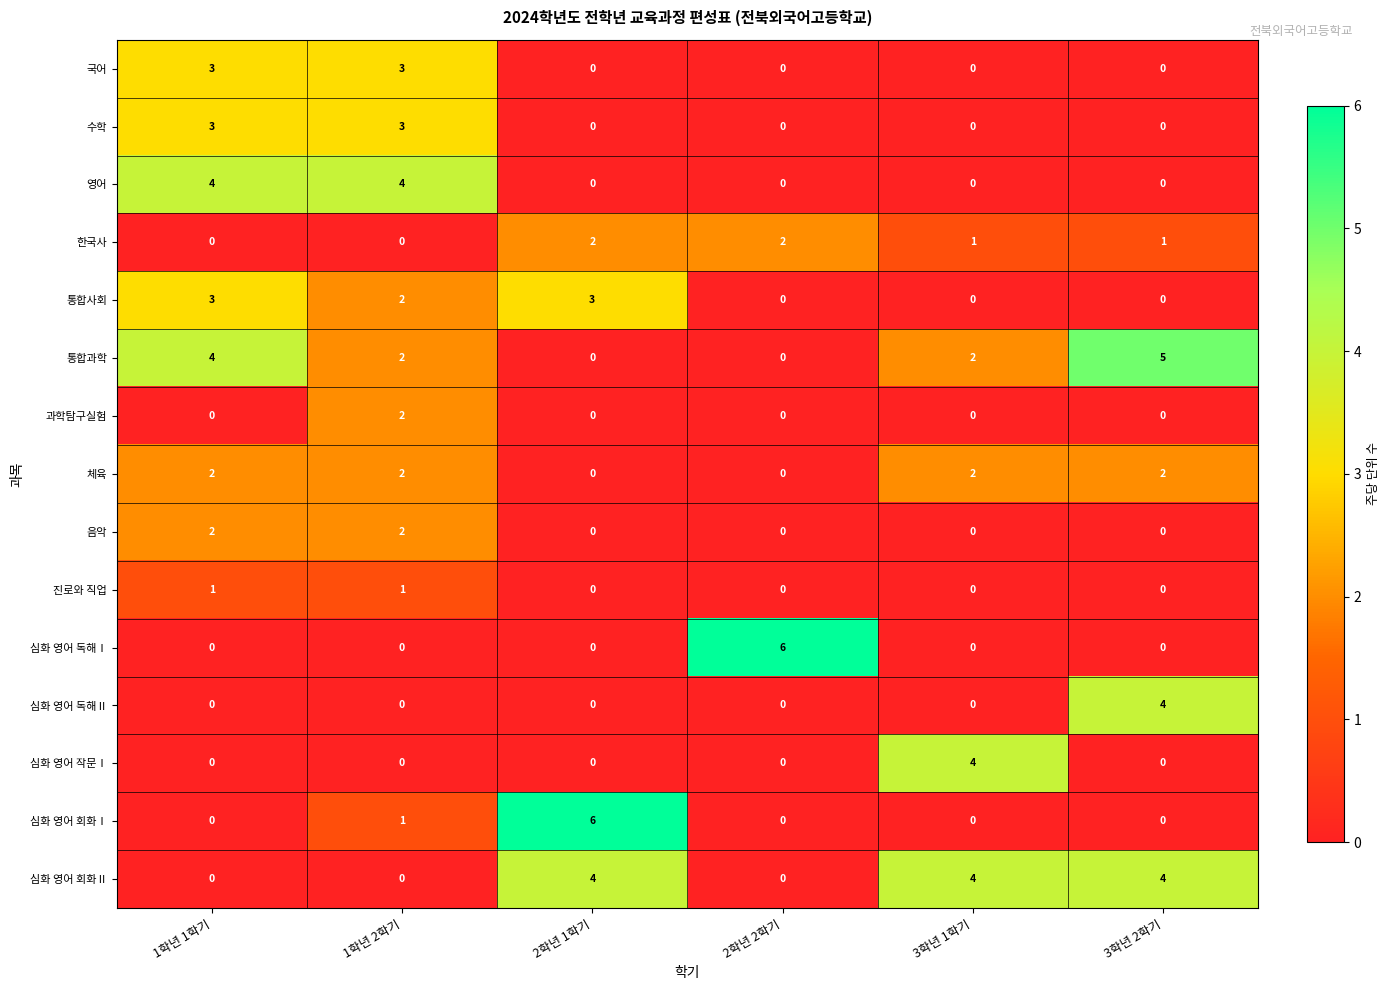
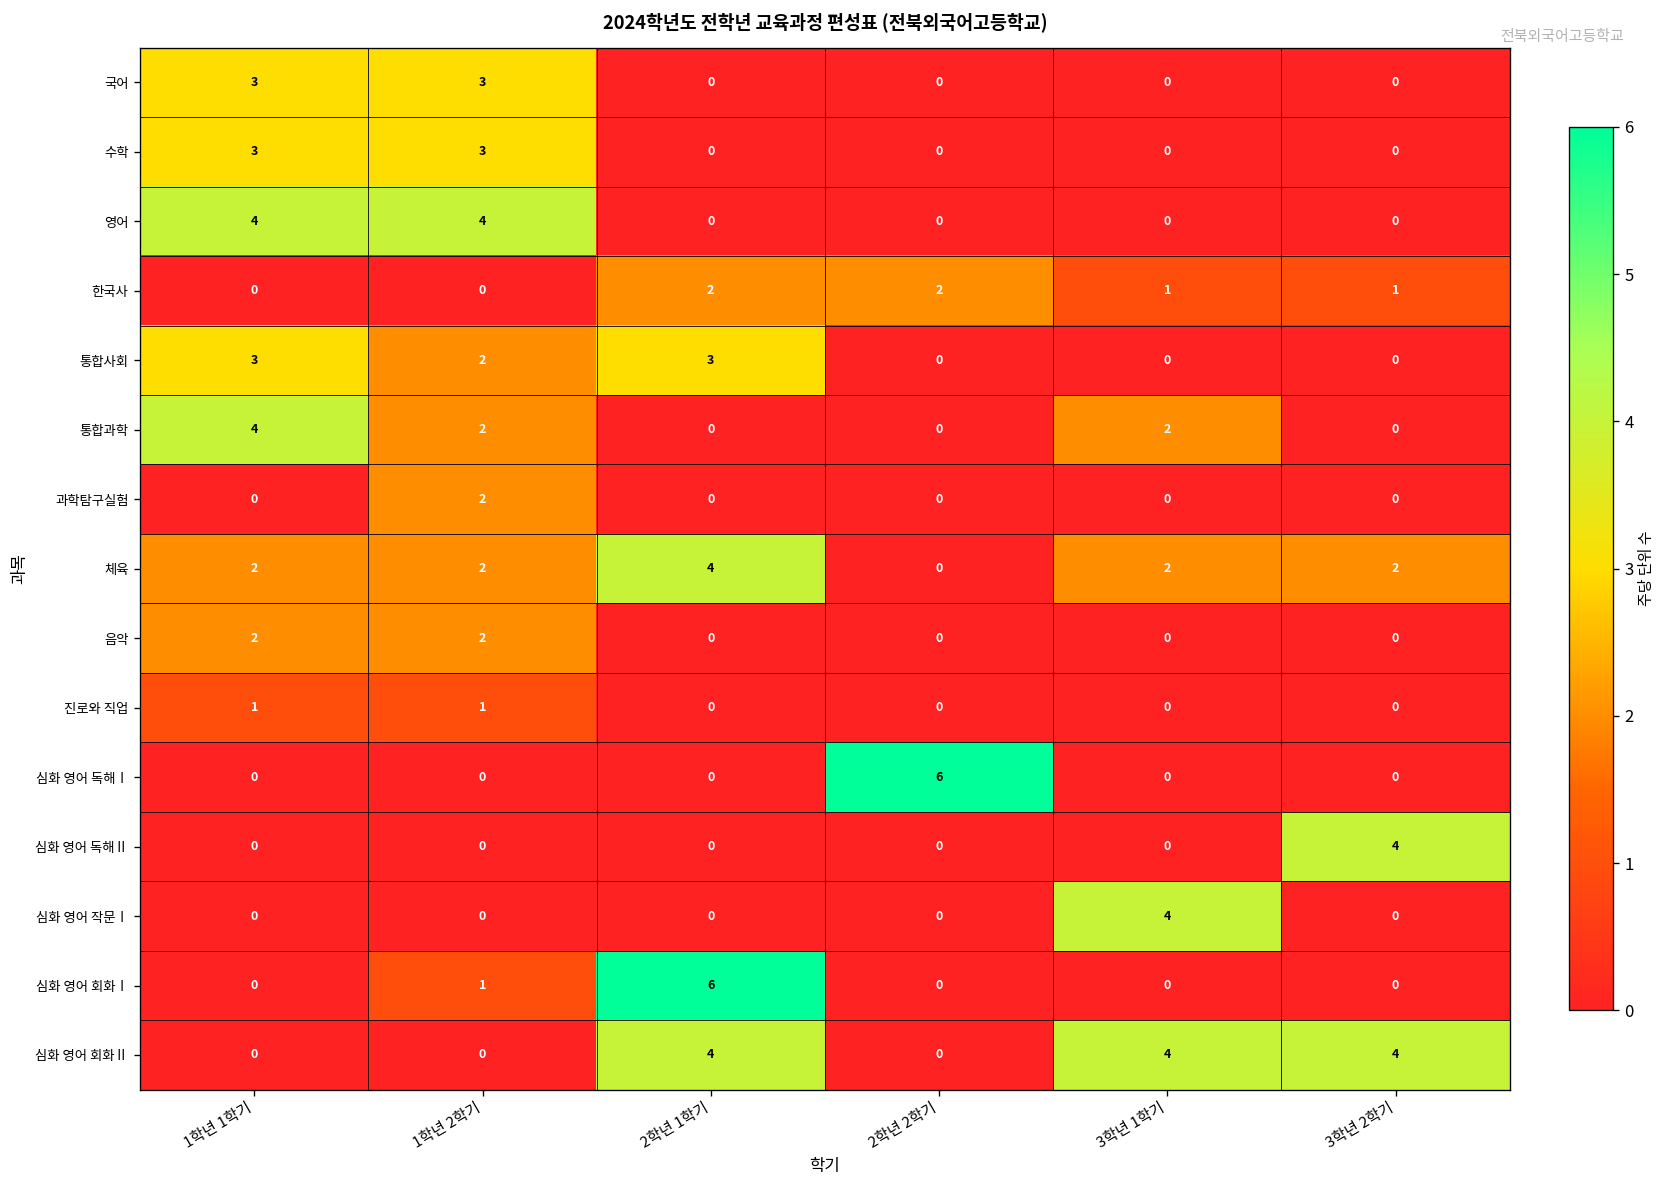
통합과학, 3학년 2학기: 5 -> 0
체육, 2학년 1학기: 0 -> 4
